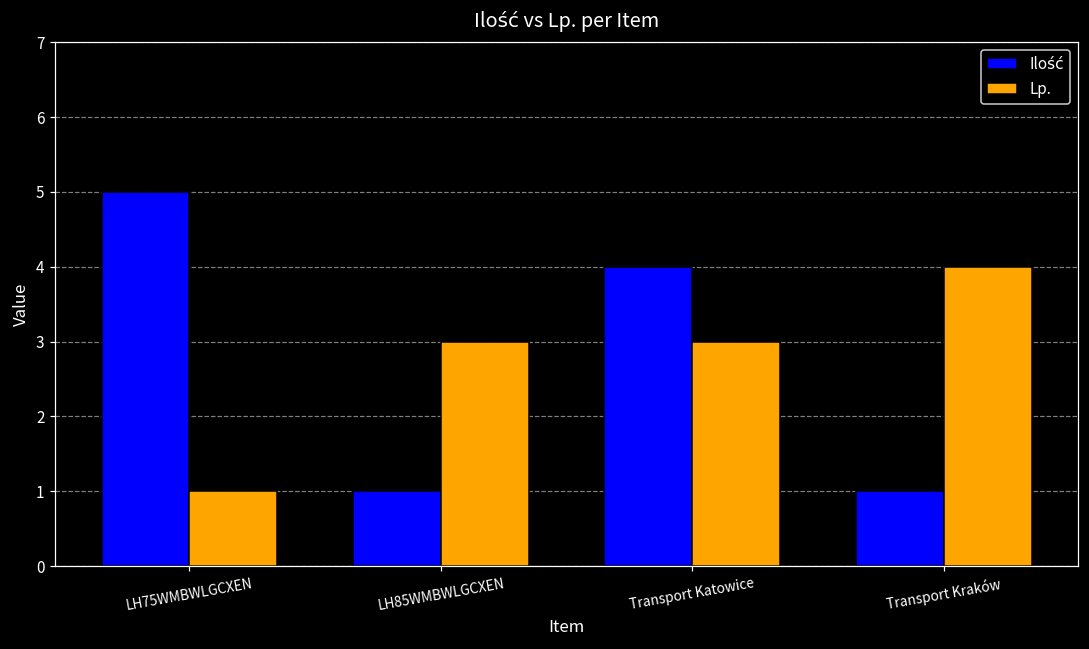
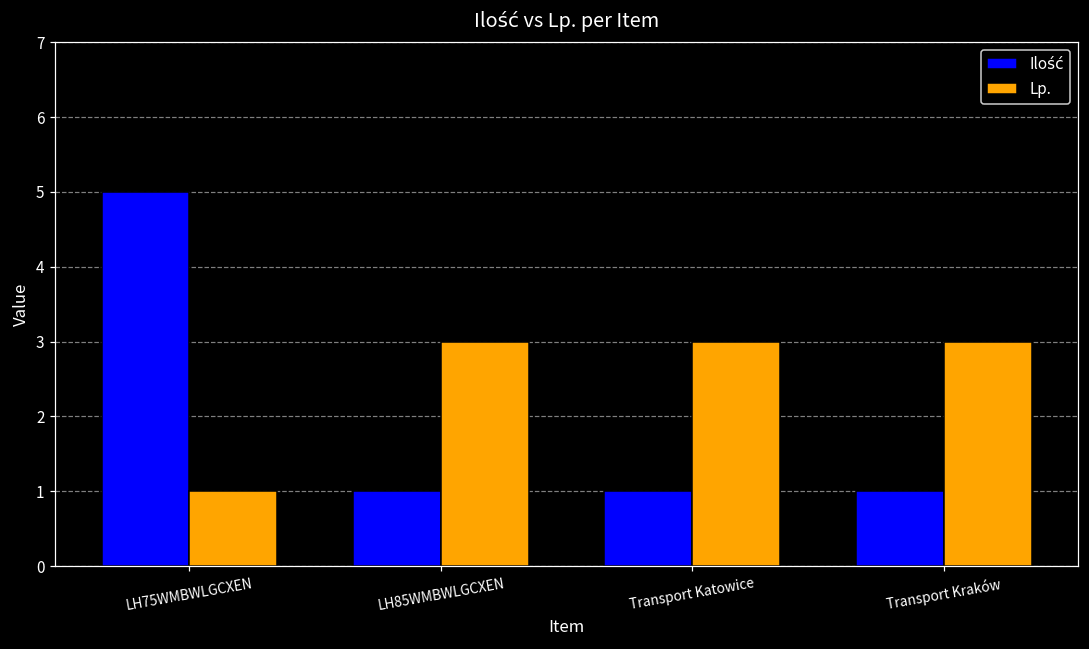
Ilość, Transport Katowice: 4 -> 1
Lp., Transport Kraków: 4 -> 3
